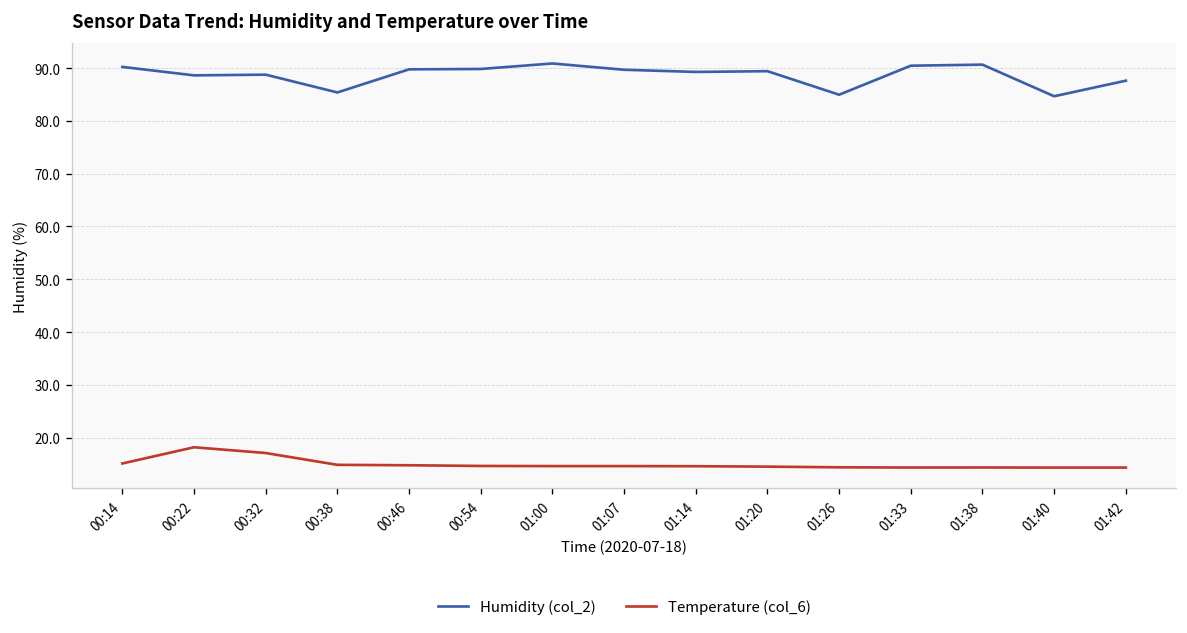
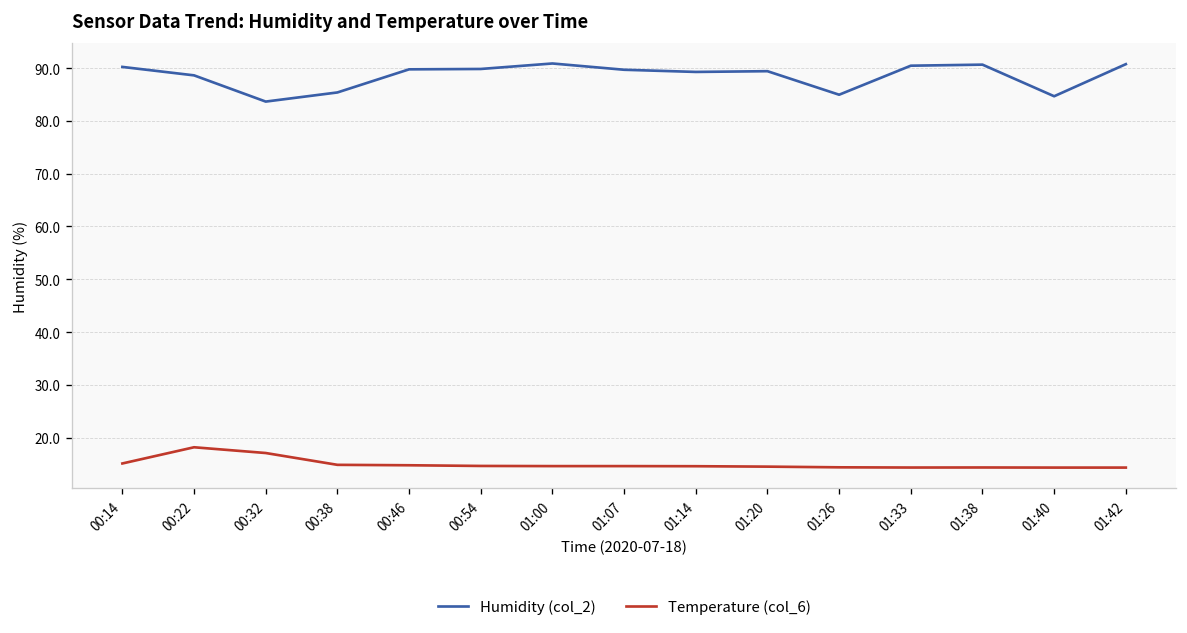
Humidity (col_2), 00:32: 89 -> 84
Humidity (col_2), 01:42: 88 -> 91
